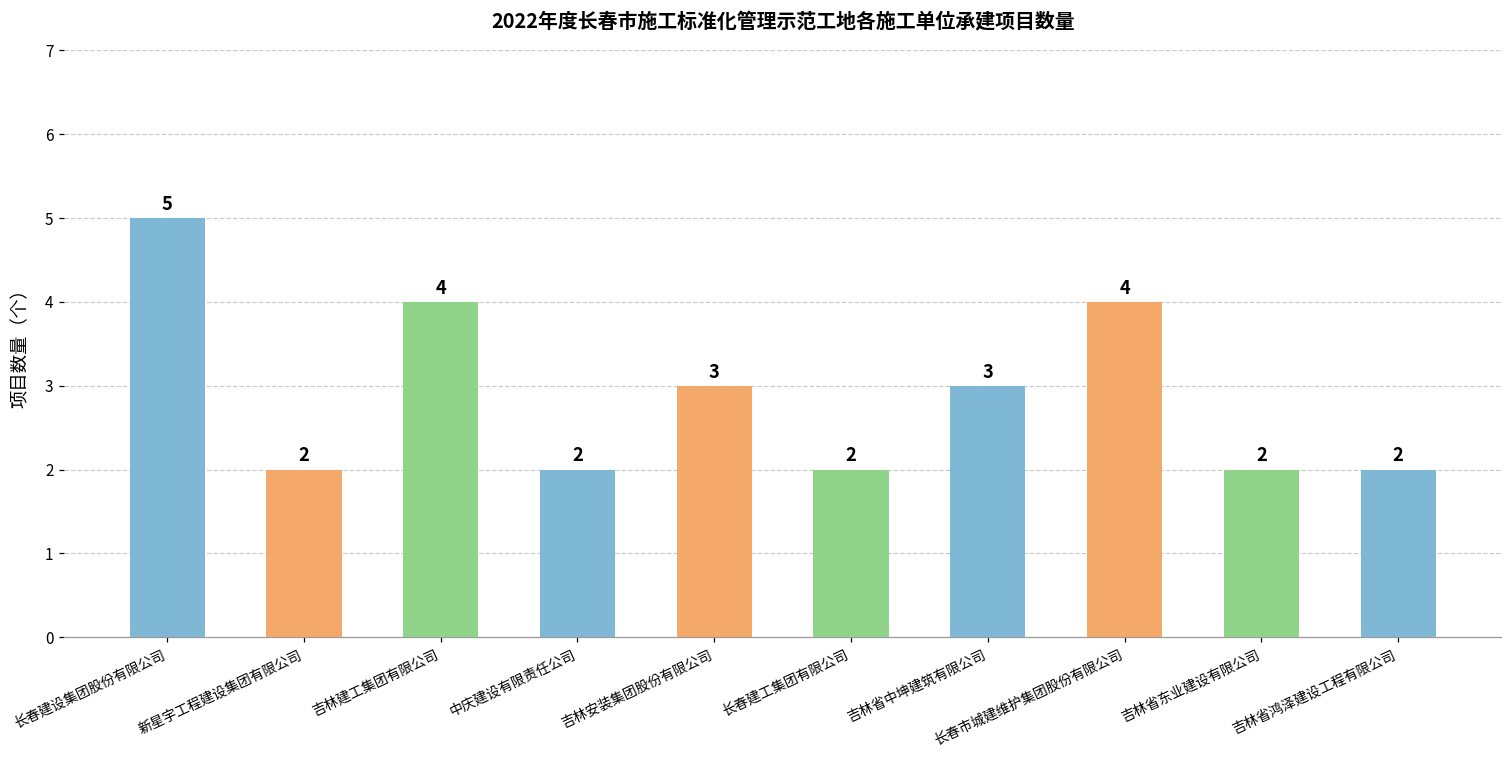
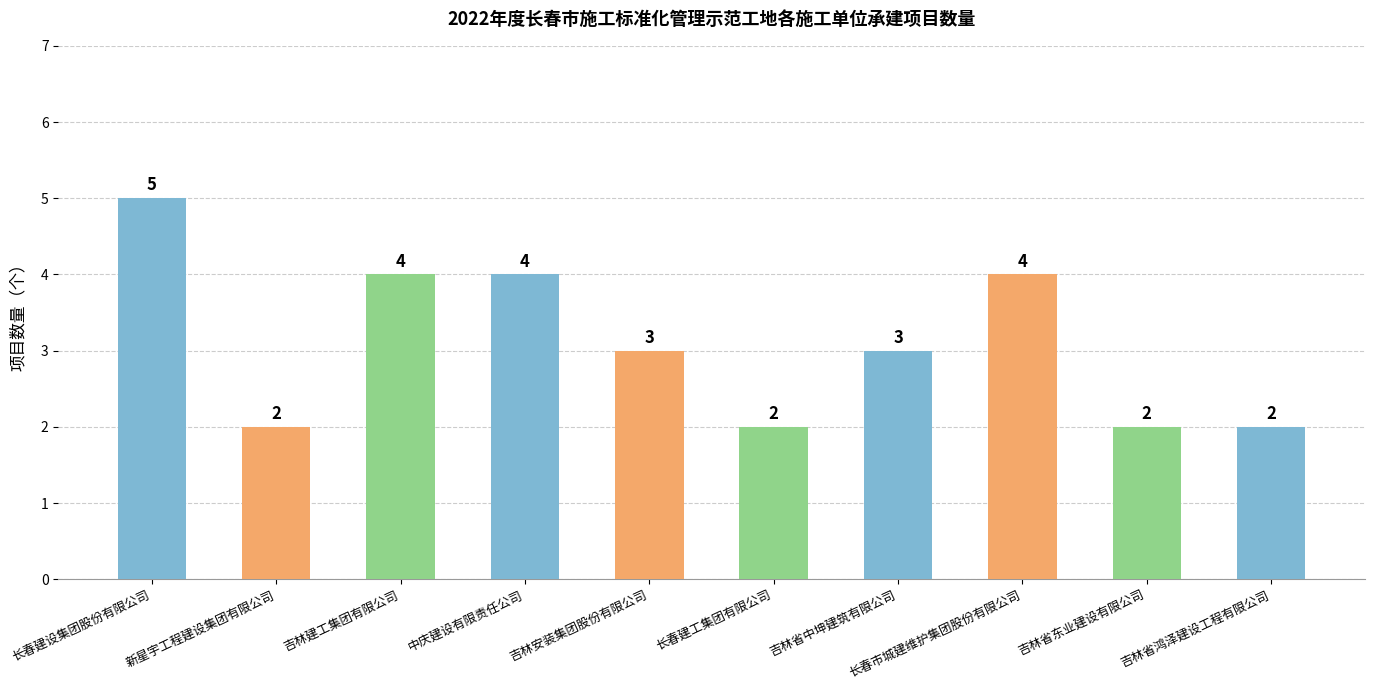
中庆建设有限责任公司: 2 -> 4
